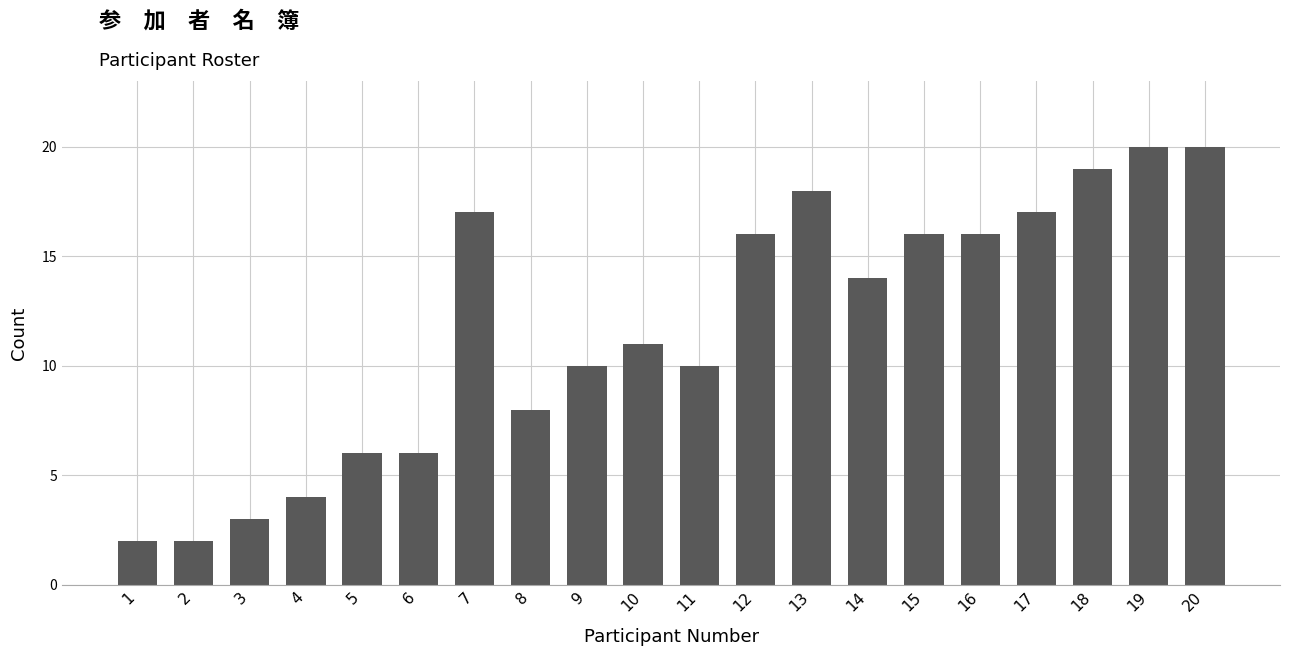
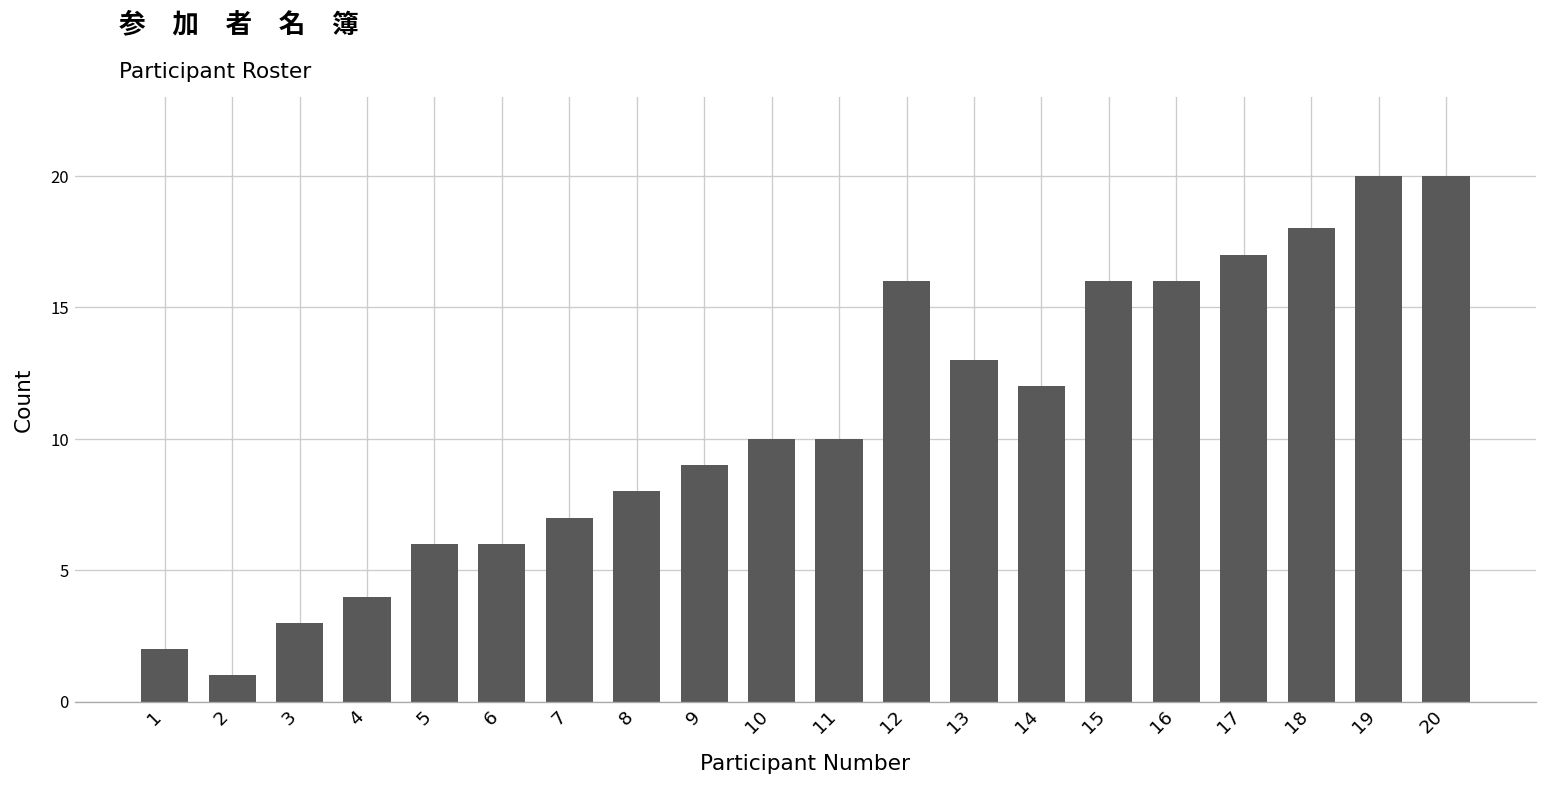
2: 2 -> 1
7: 17 -> 7
9: 10 -> 9
10: 11 -> 10
13: 18 -> 13
14: 14 -> 12
18: 19 -> 18
